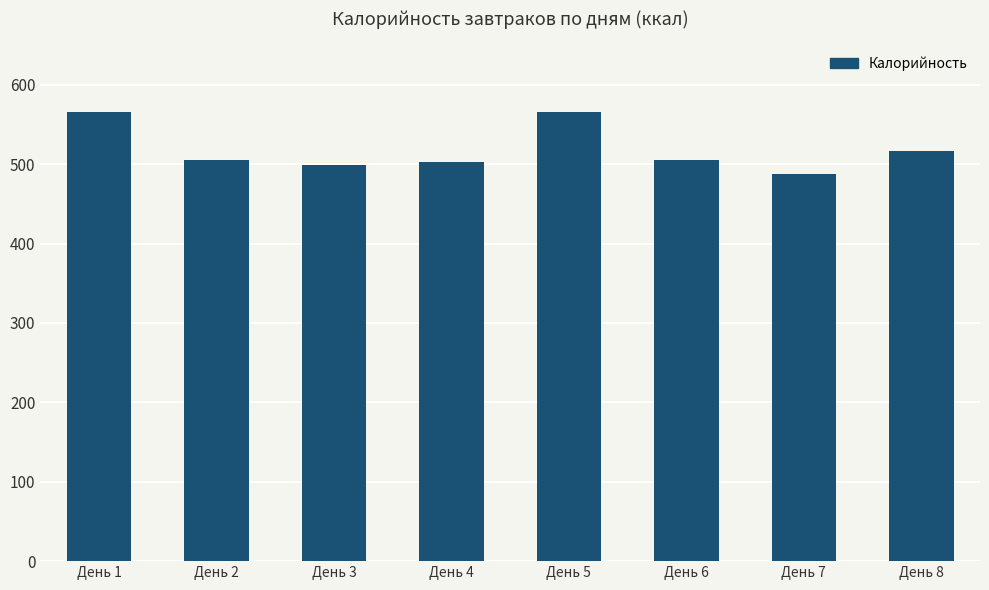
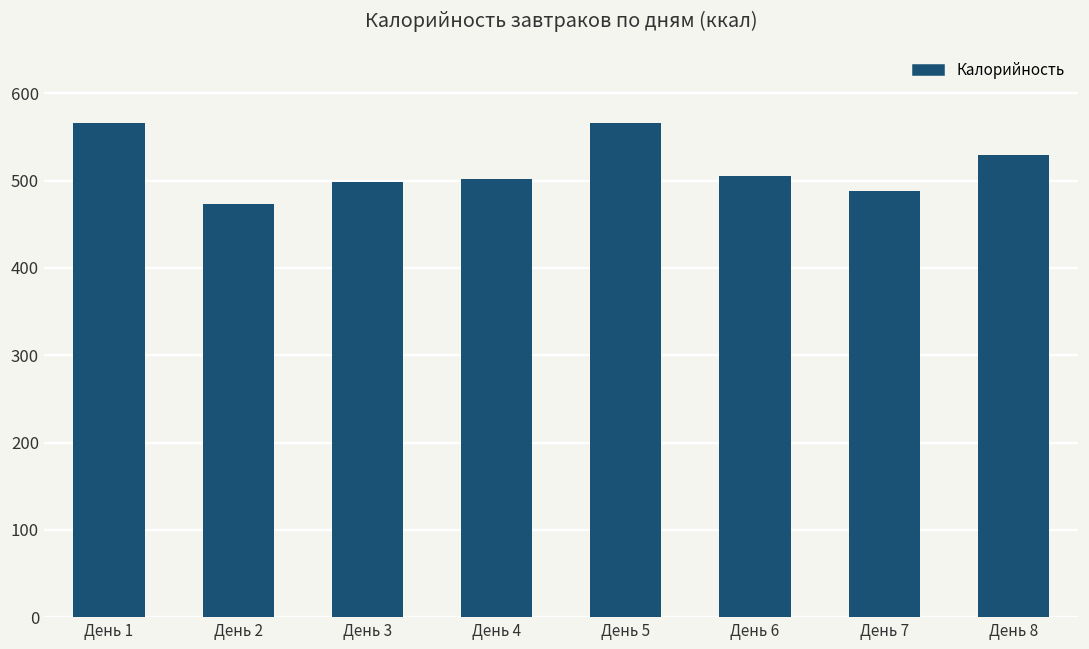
День 2: 500 -> 470
День 8: 520 -> 530
